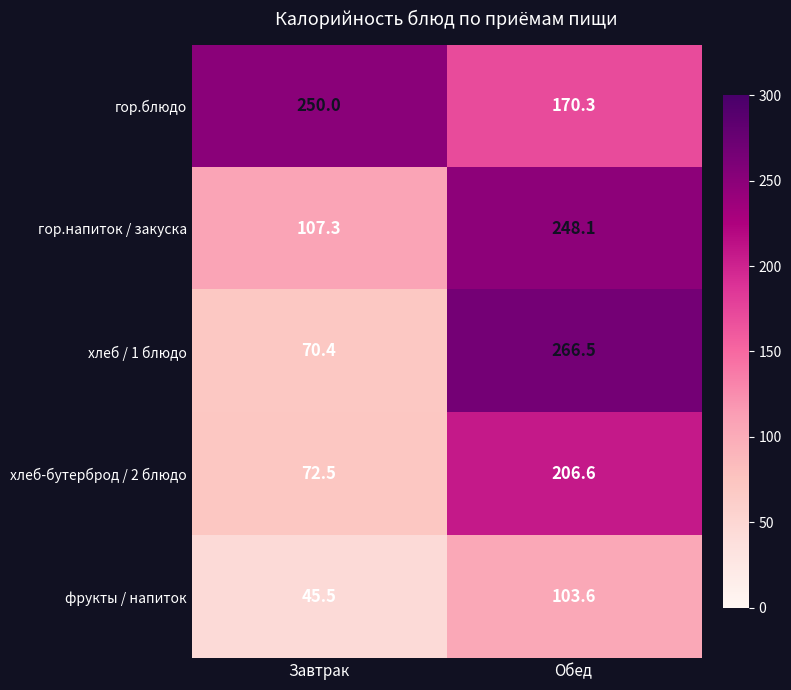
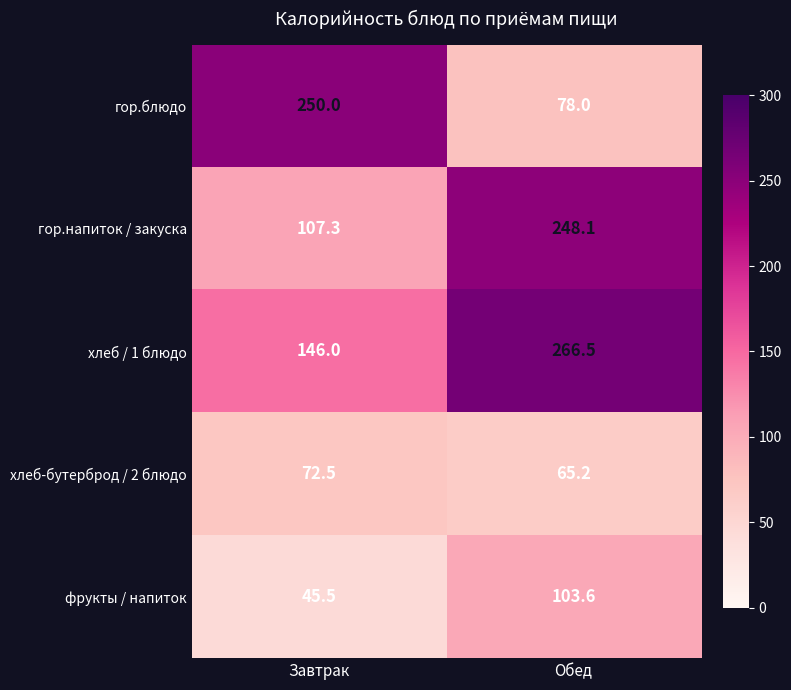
гор.блюдо, Обед: 170.3 -> 78.0
хлеб / 1 блюдо, Завтрак: 70.4 -> 146.0
хлеб-бутерброд / 2 блюдо, Обед: 206.6 -> 65.2
